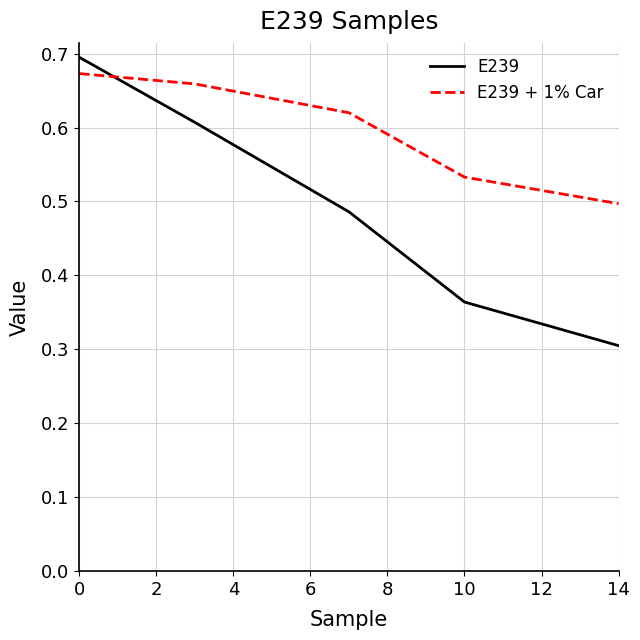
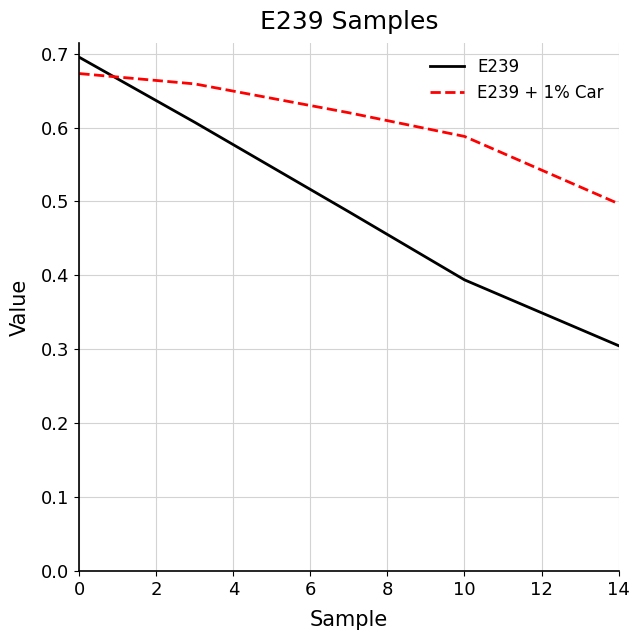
E239, 10: 0.36 -> 0.39
E239 + 1% Car, 10: 0.53 -> 0.59
